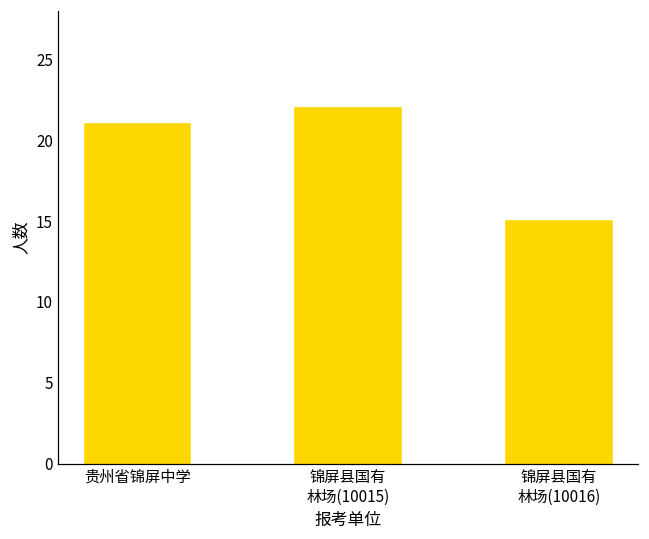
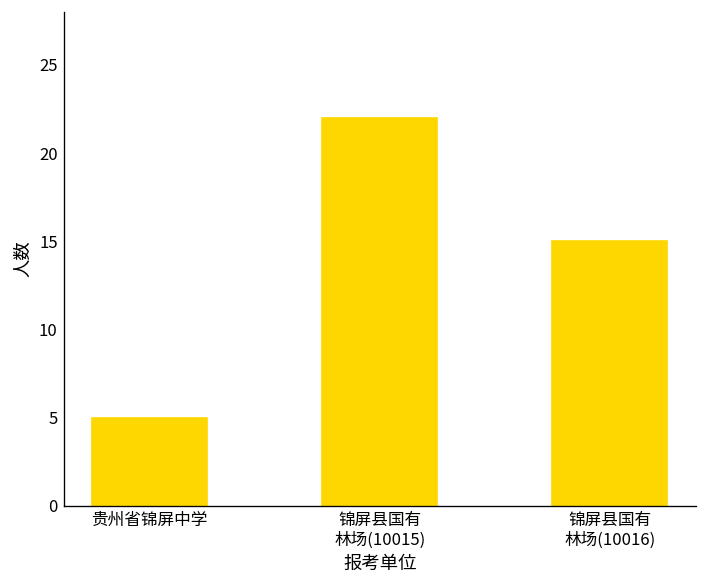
贵州省锦屏中学: 21 -> 5
